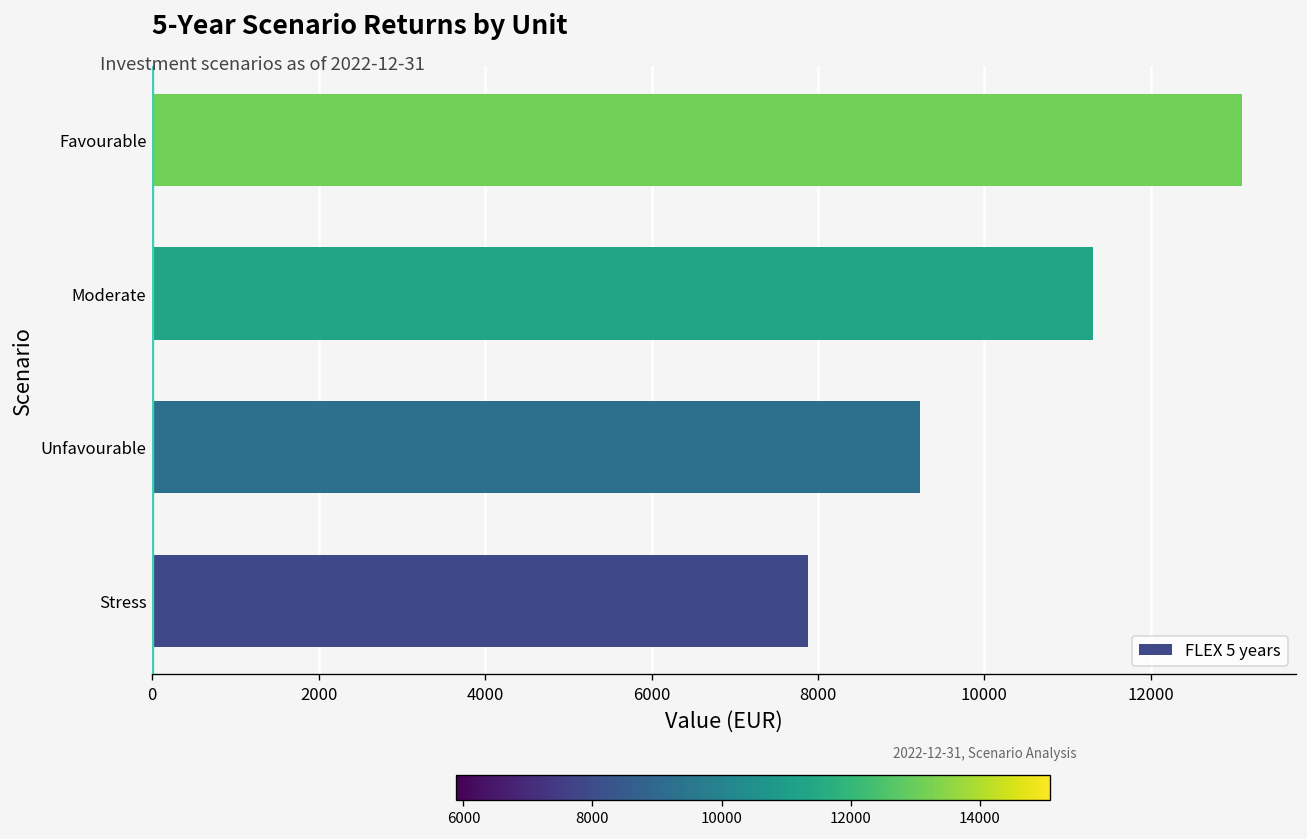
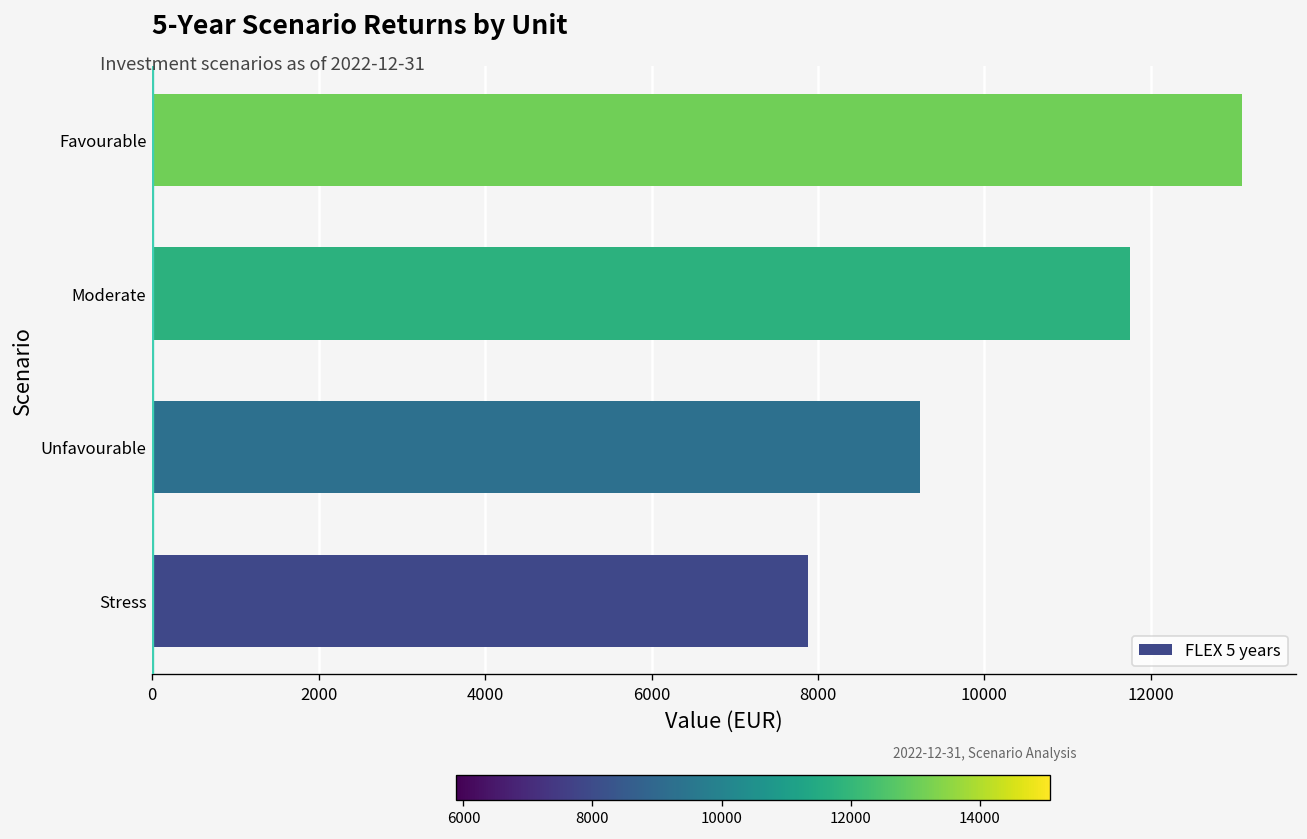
Moderate: 11300 -> 11800
